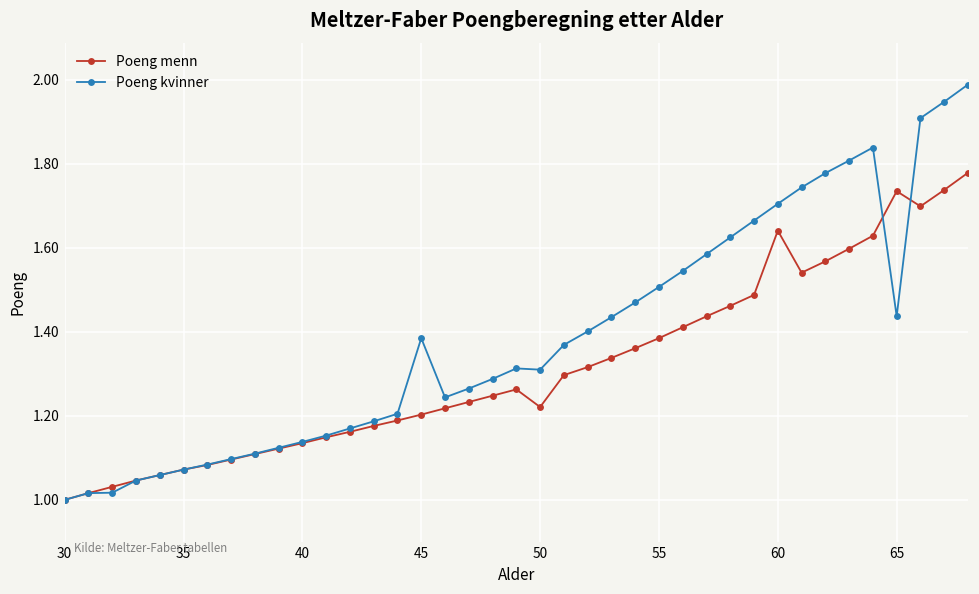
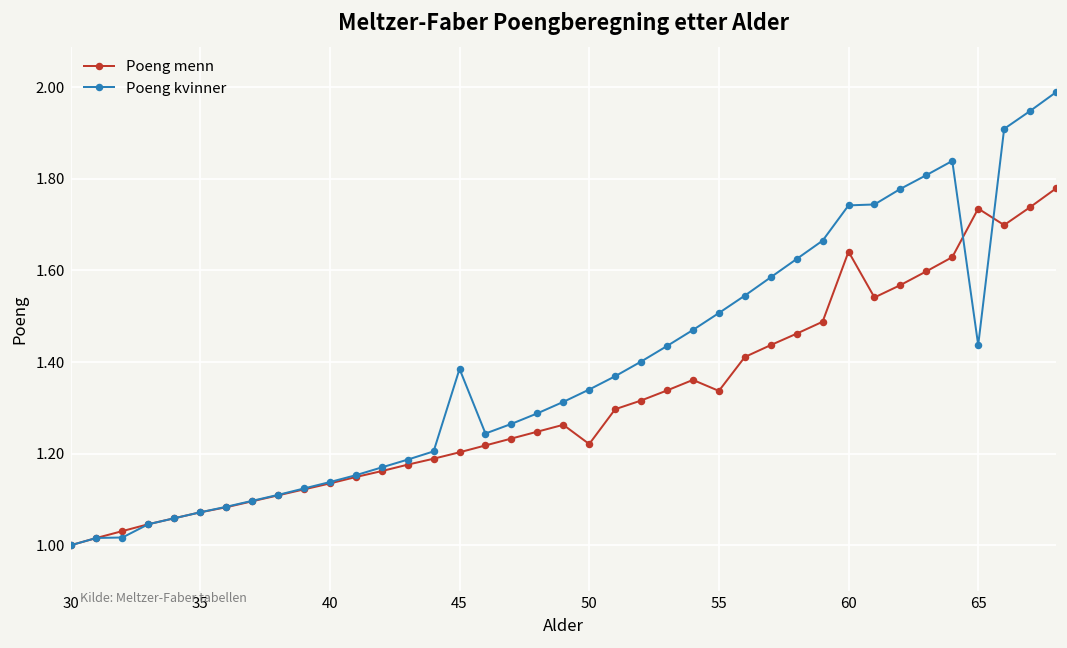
Poeng kvinner, 50: 1.31 -> 1.34
Poeng menn, 55: 1.39 -> 1.34
Poeng kvinner, 60: 1.71 -> 1.74
